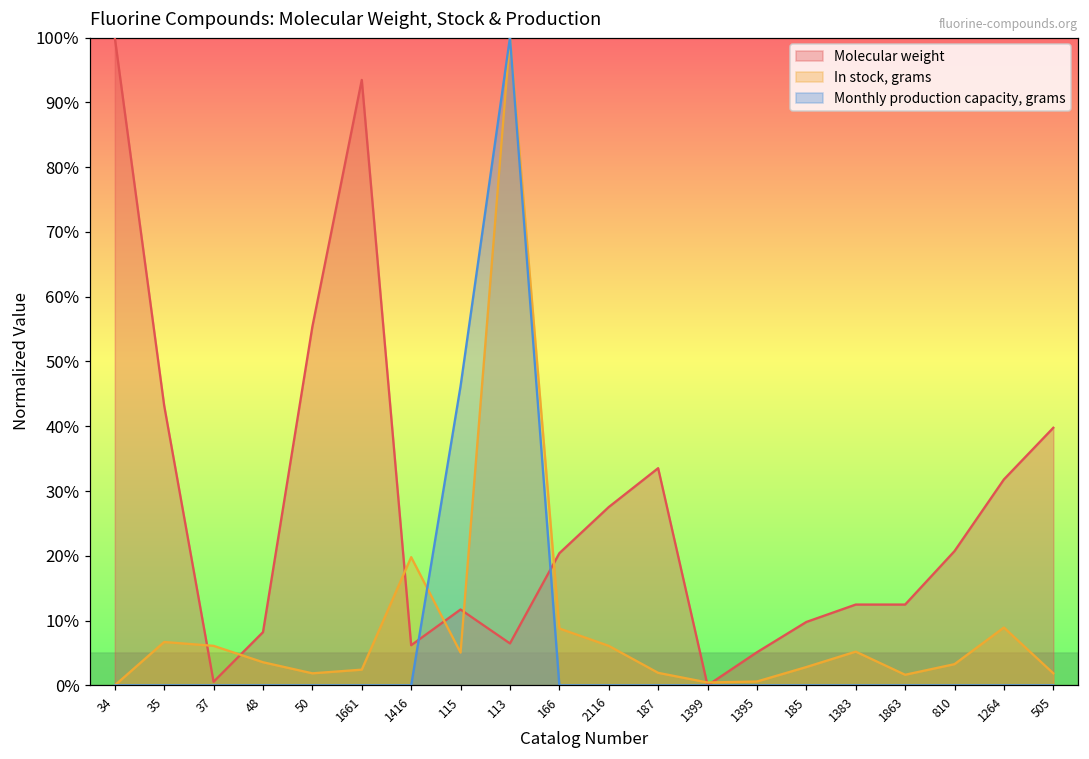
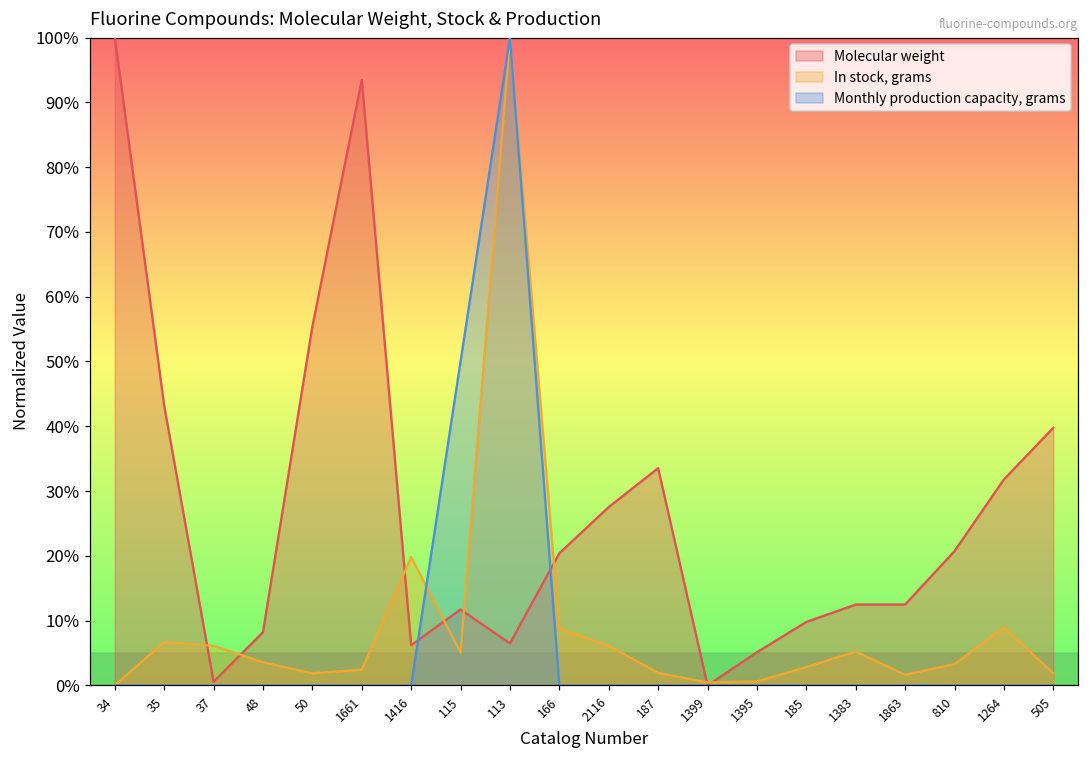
Monthly production capacity, grams, 115: 46% -> 50%
